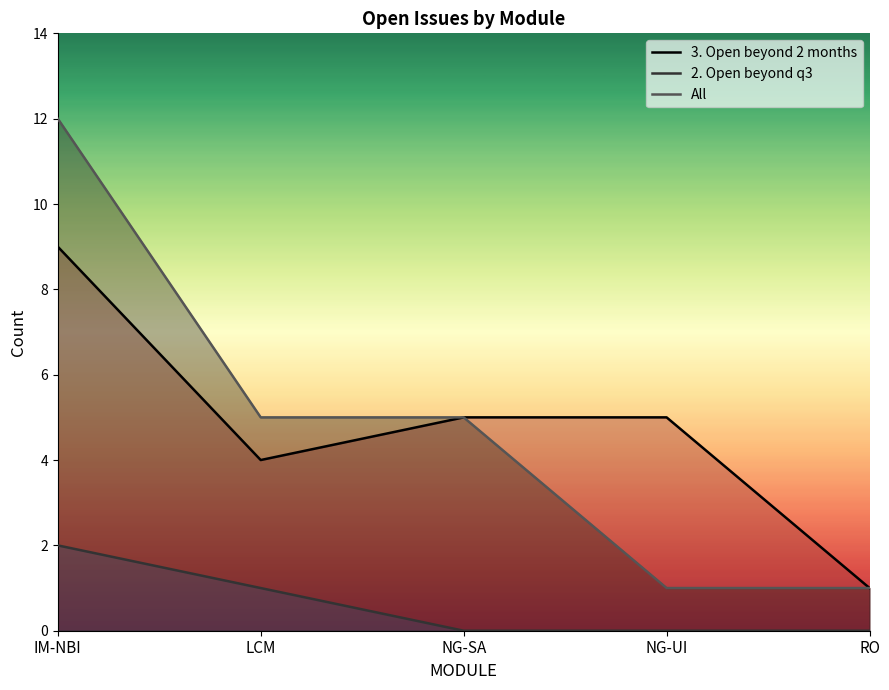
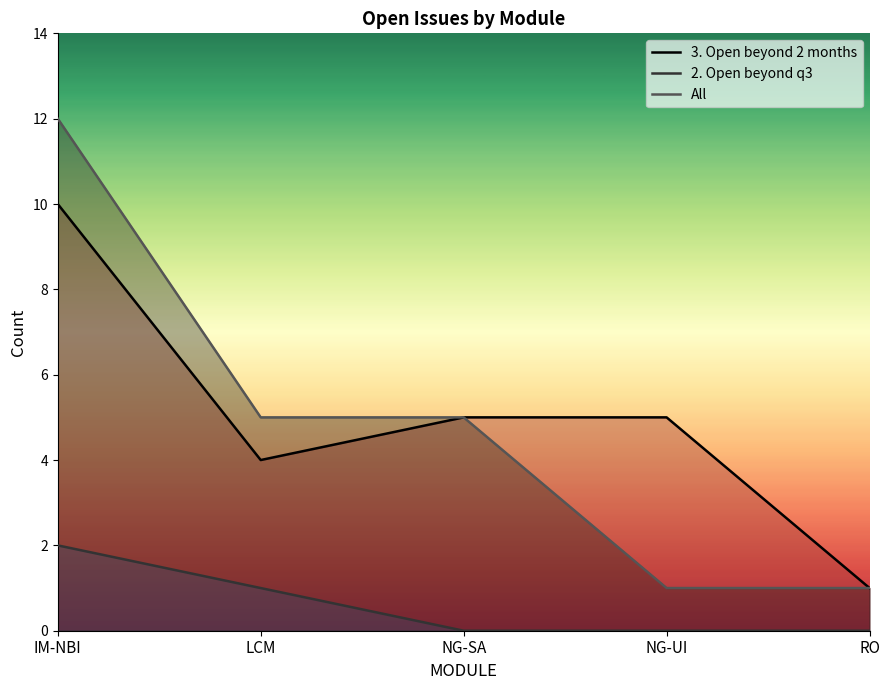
3. Open beyond 2 months, IM-NBI: 9 -> 10
